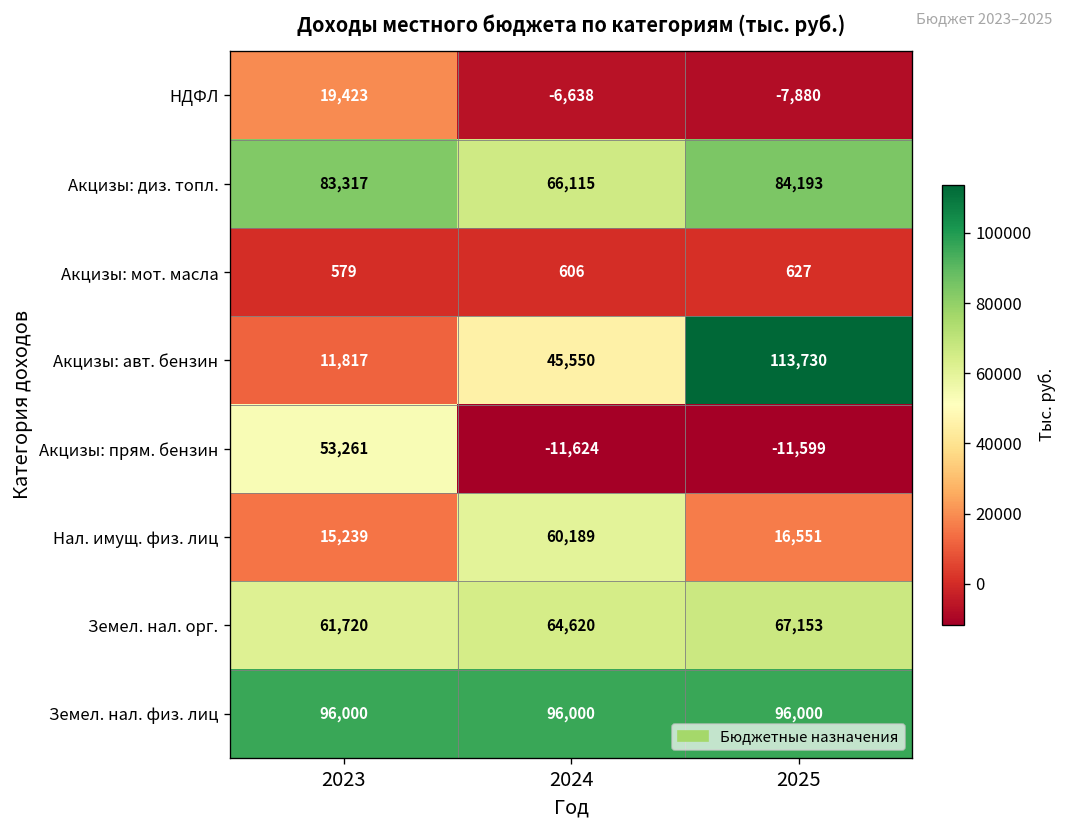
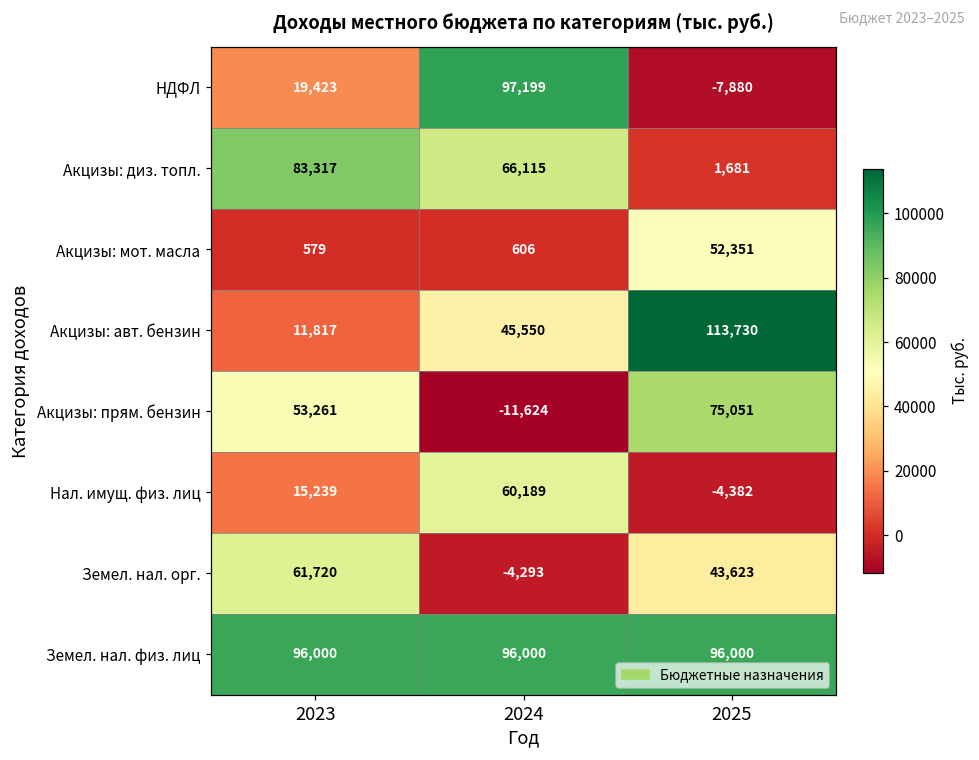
НДФЛ, 2024: -6,638 -> 97,199
Акцизы: диз. топл., 2025: 84,193 -> 1,681
Акцизы: мот. масла, 2025: 627 -> 52,351
Акцизы: прям. бензин, 2025: -11,599 -> 75,051
Нал. имущ. физ. лиц, 2025: 16,551 -> -4,382
Земел. нал. орг., 2024: 64,620 -> -4,293
Земел. нал. орг., 2025: 67,153 -> 43,623
